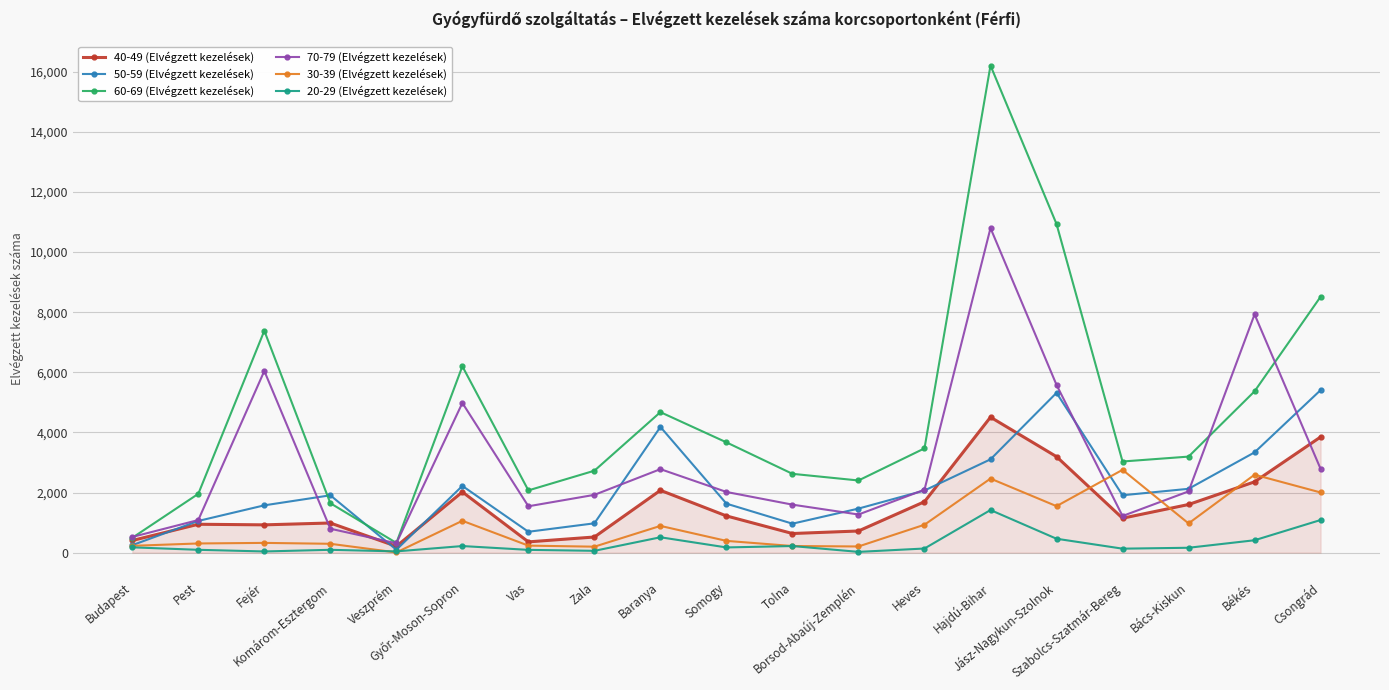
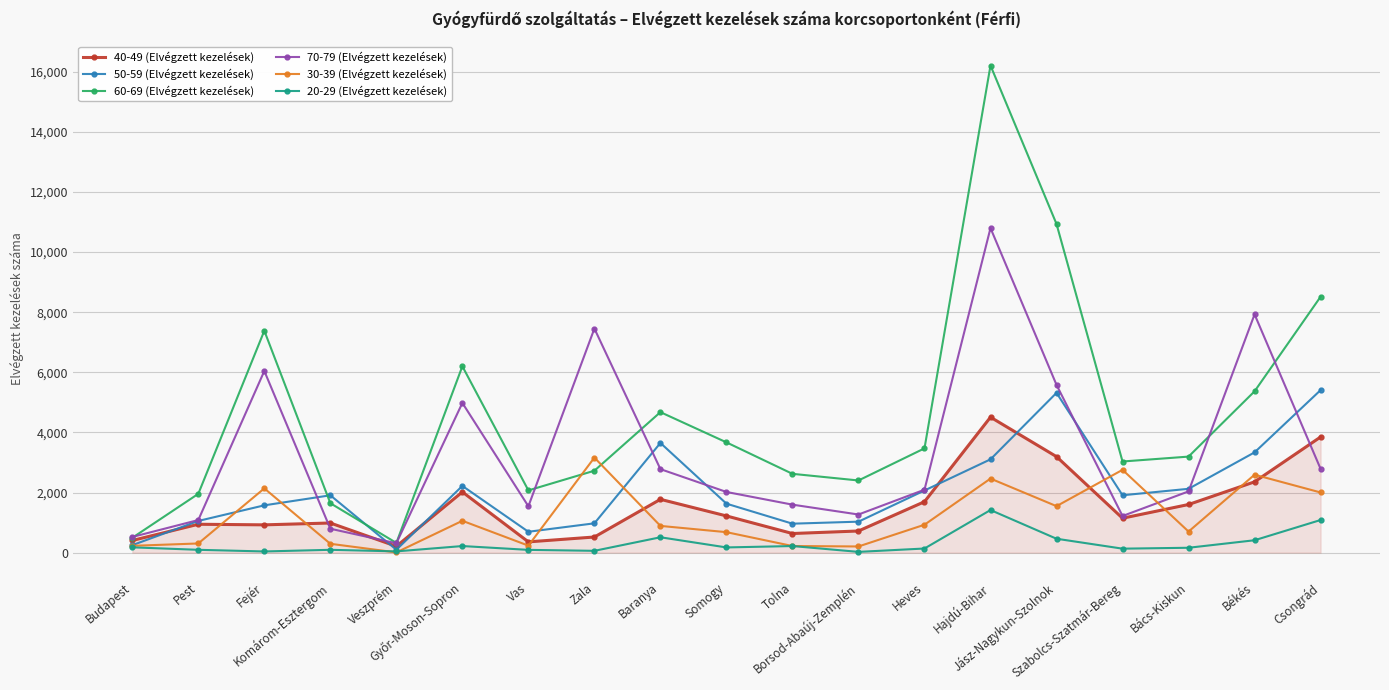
30-39 (Elvégzett kezelések), Fejér: 300 -> 2,100
70-79 (Elvégzett kezelések), Zala: 1,900 -> 7,500
30-39 (Elvégzett kezelések), Zala: 200 -> 3,200
40-49 (Elvégzett kezelések), Baranya: 2,100 -> 1,800
50-59 (Elvégzett kezelések), Baranya: 4,200 -> 3,600
30-39 (Elvégzett kezelések), Somogy: 400 -> 700
50-59 (Elvégzett kezelések), Borsod-Abaúj-Zemplén: 1,500 -> 1,000
30-39 (Elvégzett kezelések), Bács-Kiskun: 1,000 -> 700
